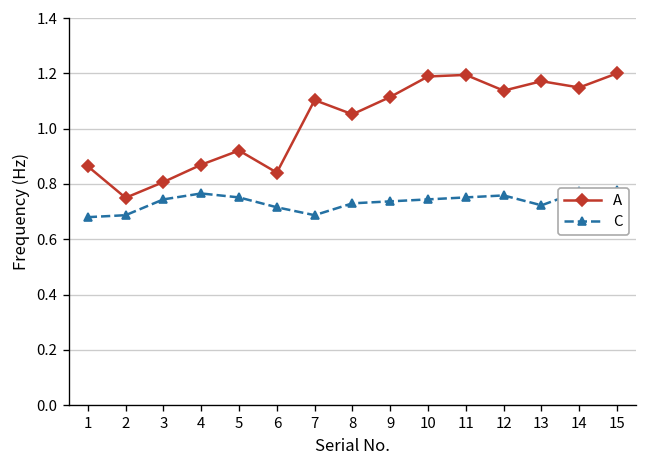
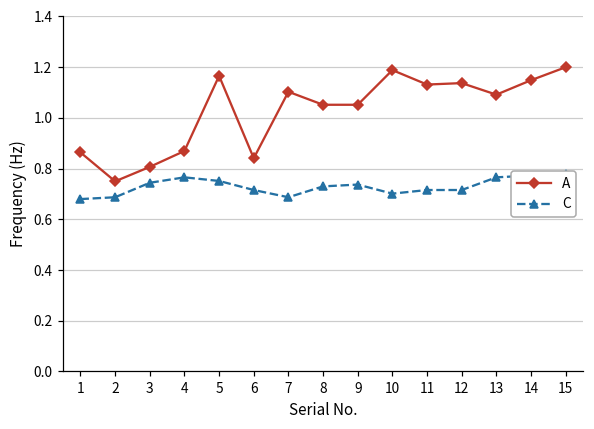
A, 5: 0.92 -> 1.17
A, 9: 1.11 -> 1.05
C, 10: 0.74 -> 0.70
A, 11: 1.19 -> 1.13
C, 11: 0.75 -> 0.72
C, 12: 0.76 -> 0.72
A, 13: 1.17 -> 1.09
C, 13: 0.72 -> 0.77
